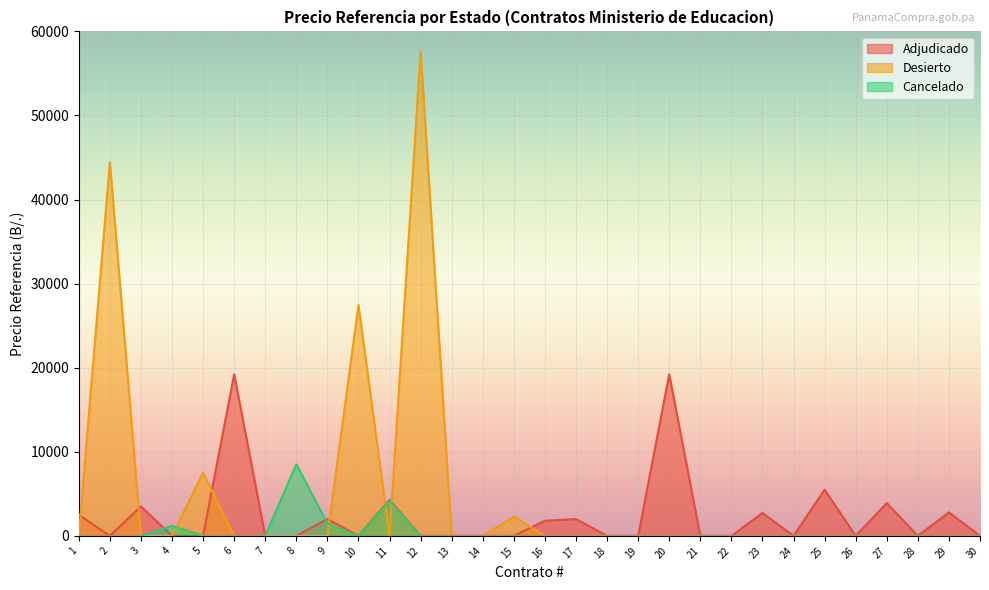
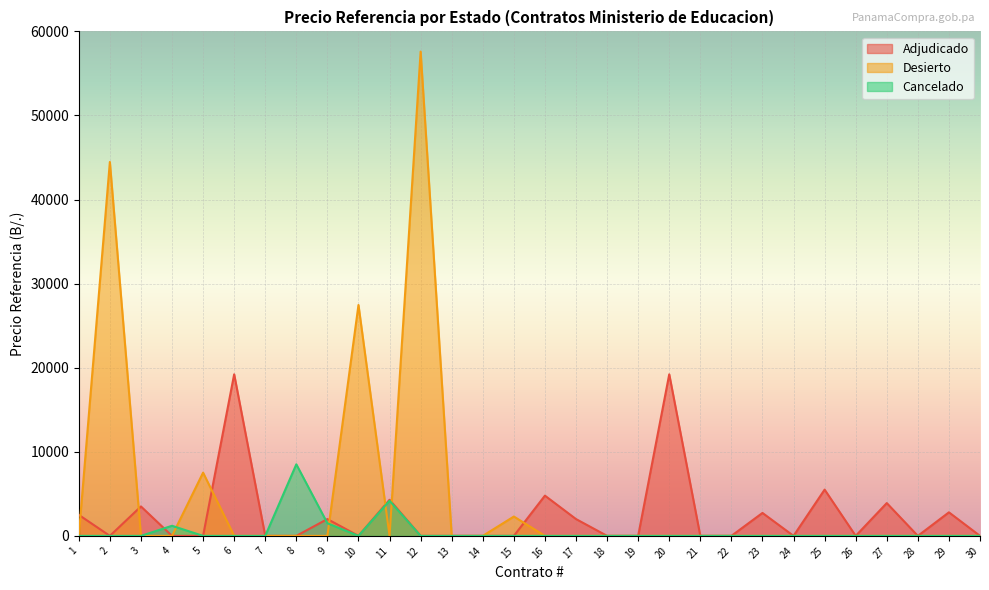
Adjudicado, 16: 2000 -> 5000
